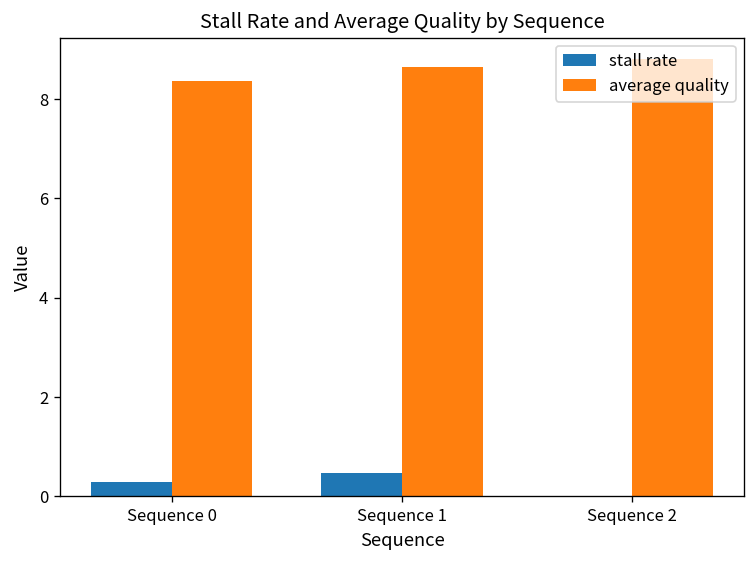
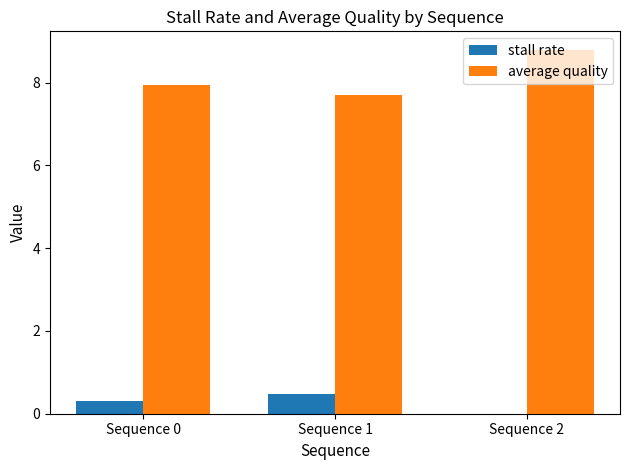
average quality, Sequence 0: 8.4 -> 7.9
average quality, Sequence 1: 8.6 -> 7.7
